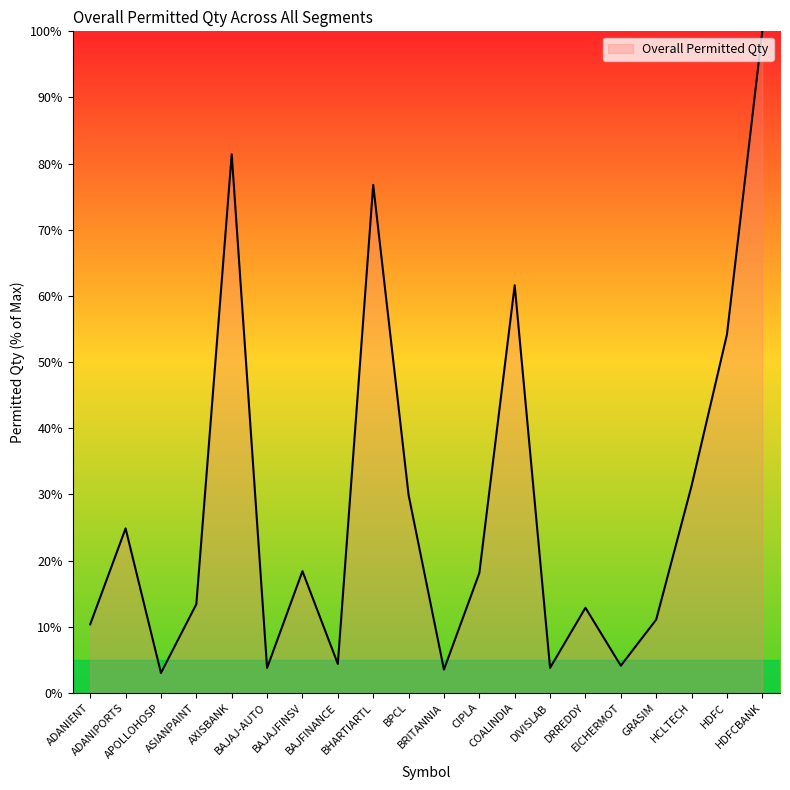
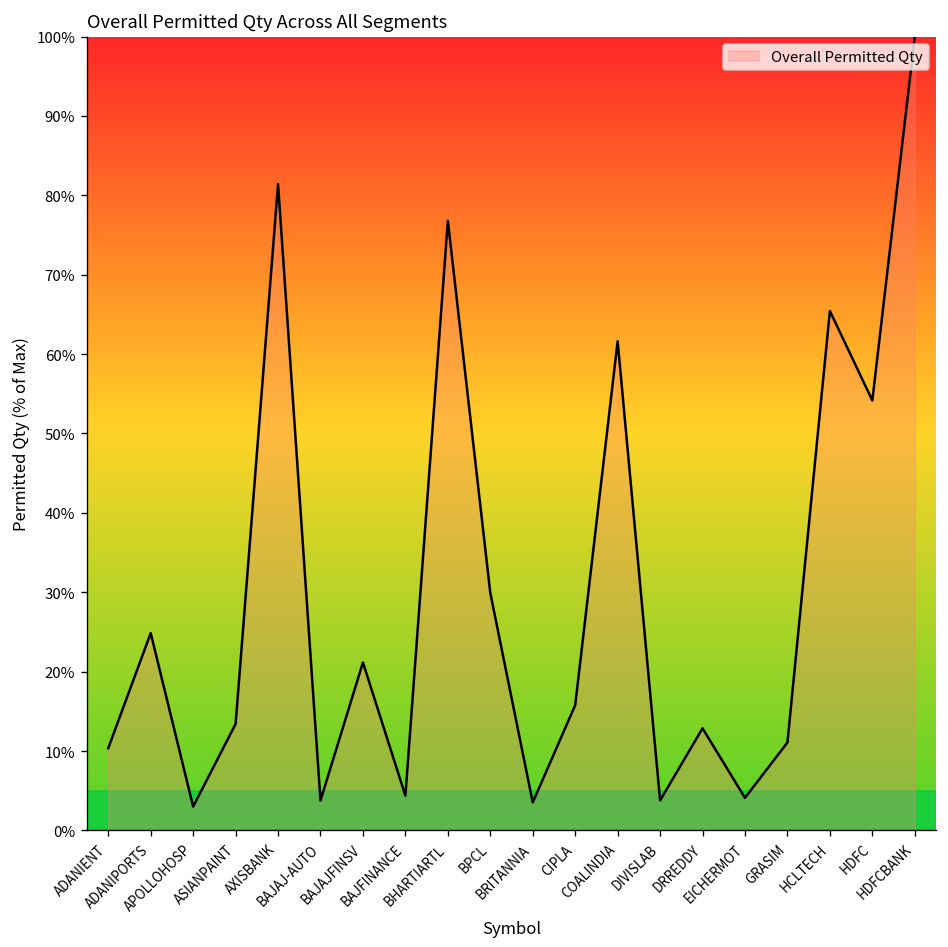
BAJAJFINSV: 18% -> 21%
CIPLA: 18% -> 16%
HCLTECH: 31% -> 65%
